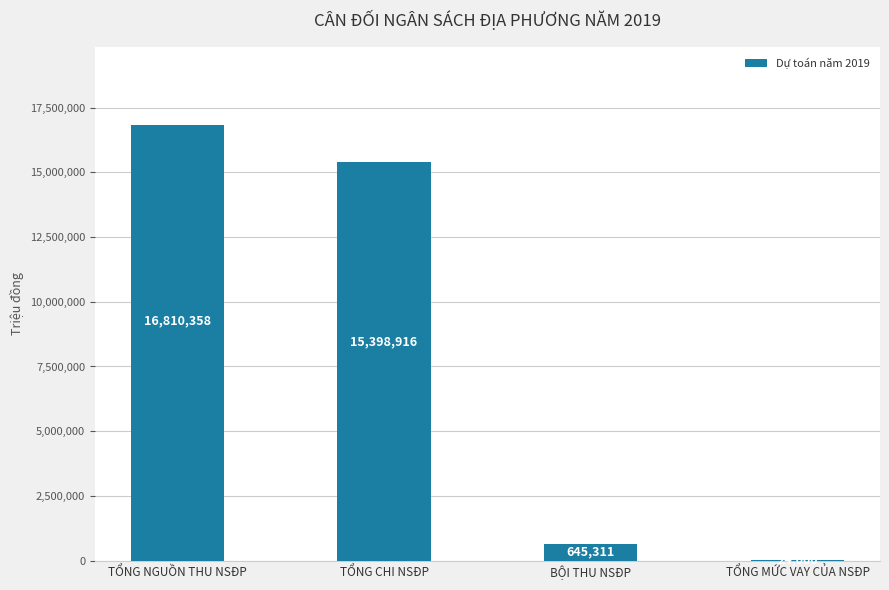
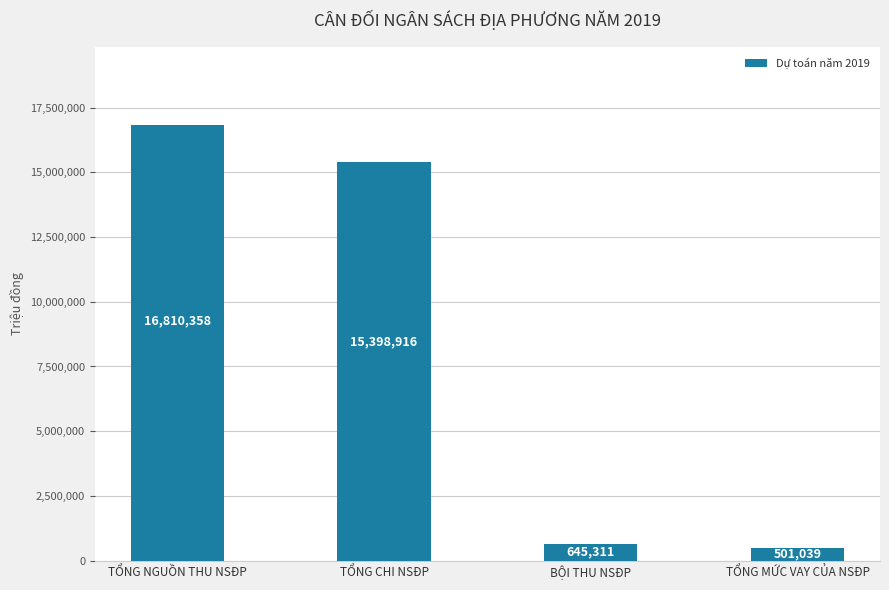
TỔNG MỨC VAY CỦA NSĐP: 0 -> 500,000
